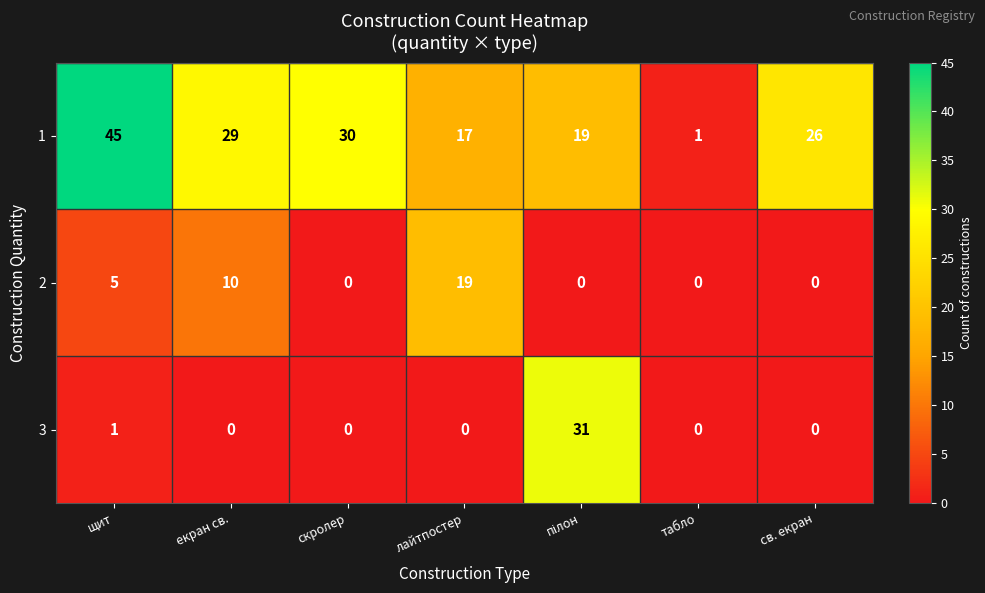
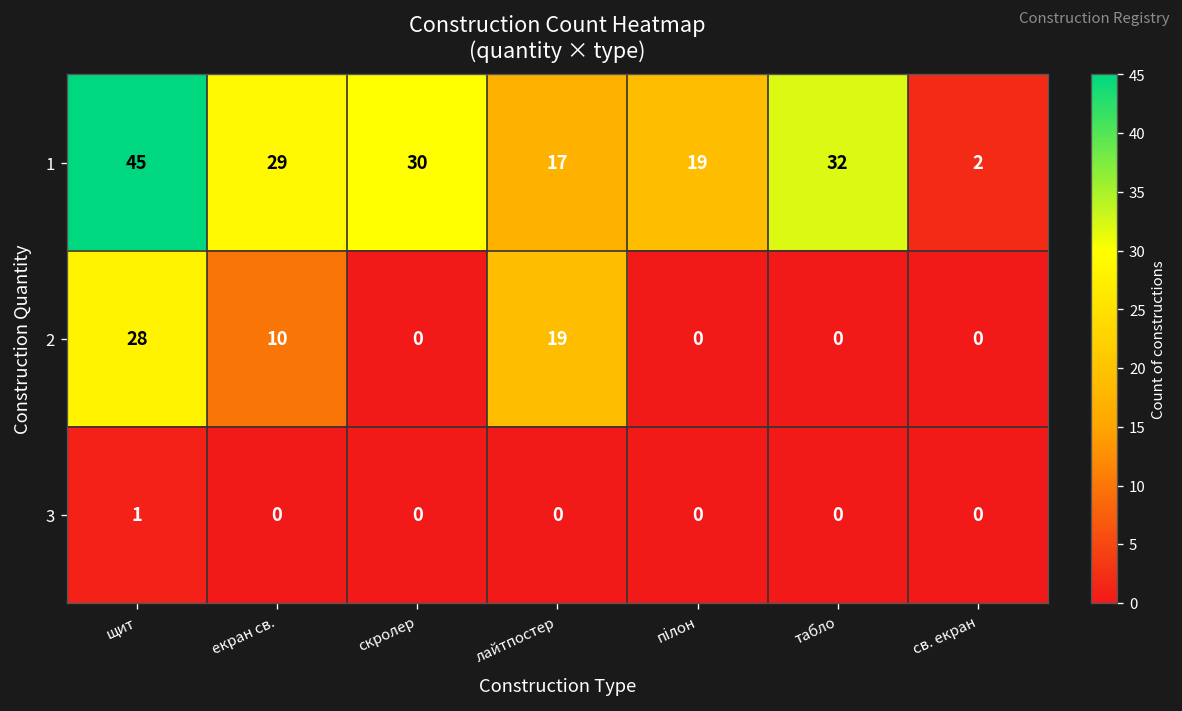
1, табло: 1 -> 32
1, св. екран: 26 -> 2
2, щит: 5 -> 28
3, пілон: 31 -> 0
